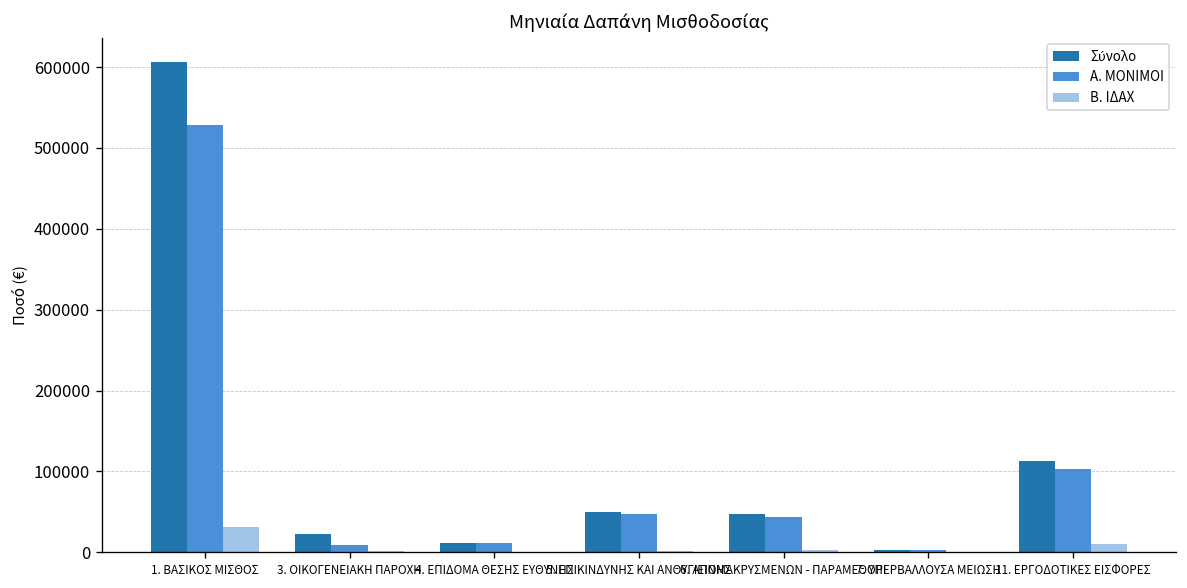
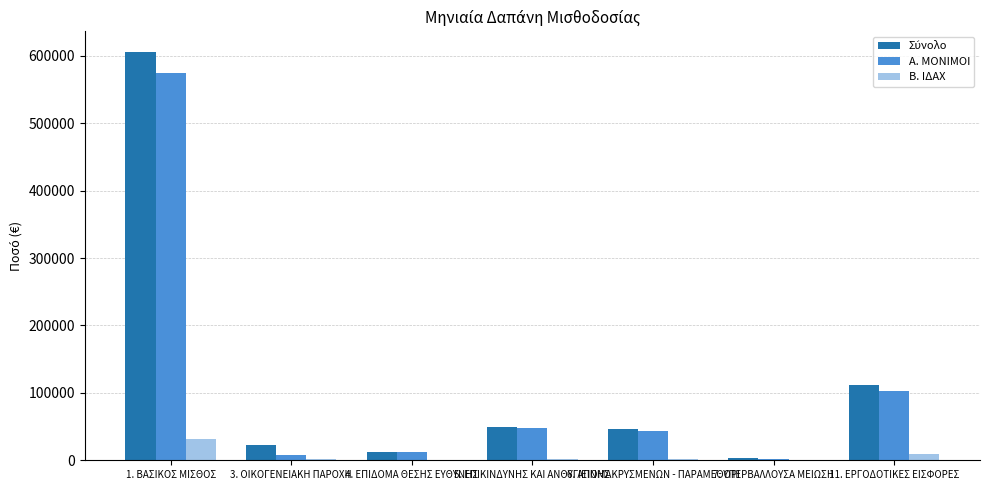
Α. ΜΟΝΙΜΟΙ, 1. ΒΑΣΙΚΟΣ ΜΙΣΘΟΣ: 530000 -> 580000
